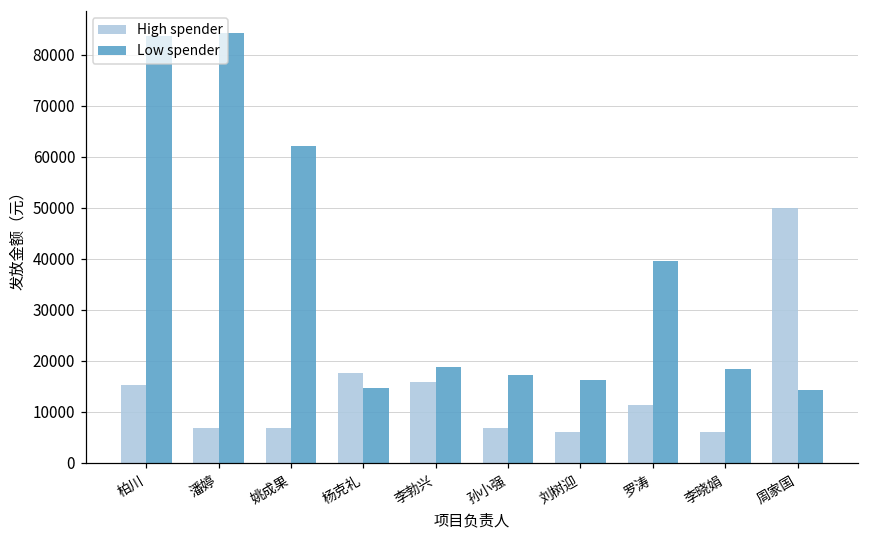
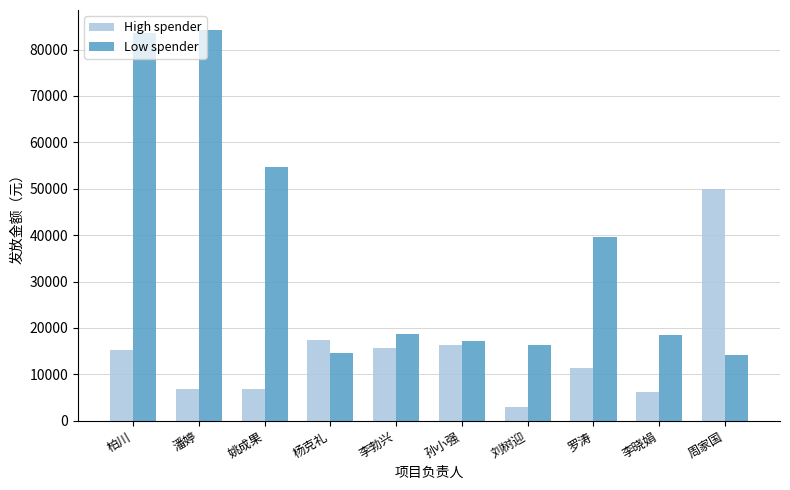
Low spender, 姚成果: 62000 -> 55000
High spender, 孙小强: 7000 -> 16000
High spender, 刘树迎: 6000 -> 3000
